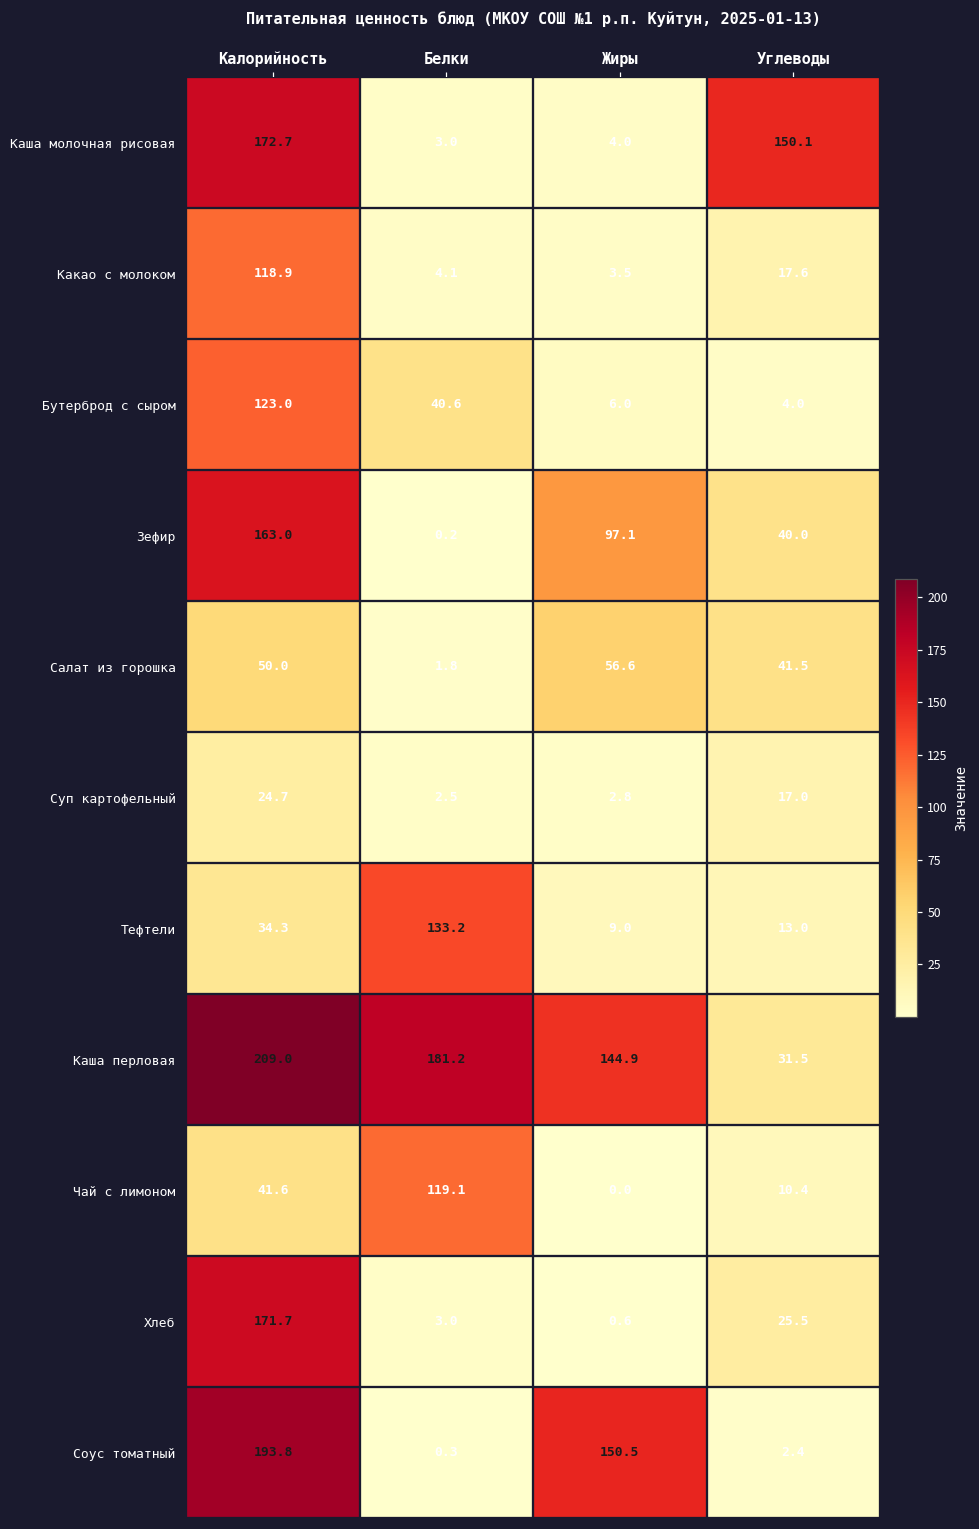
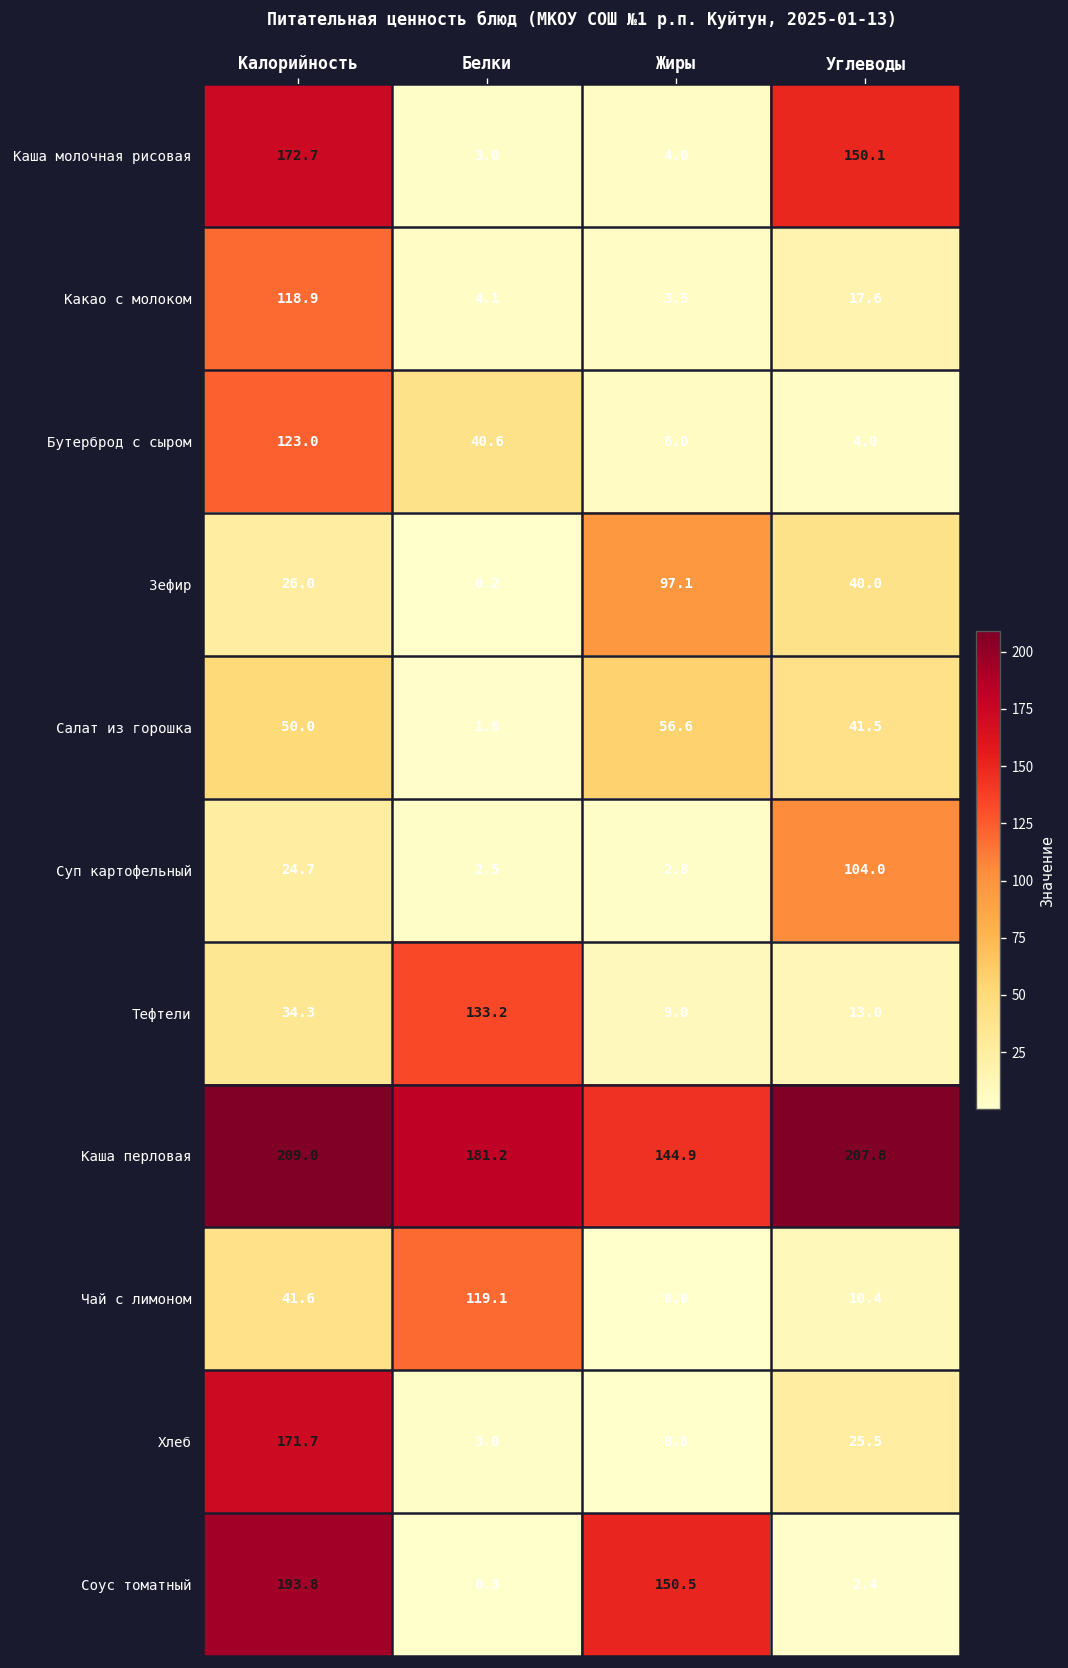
Зефир, Калорийность: 163.0 -> 26.0
Суп картофельный, Углеводы: 17.0 -> 104.0
Каша перловая, Углеводы: 31.5 -> 207.8
